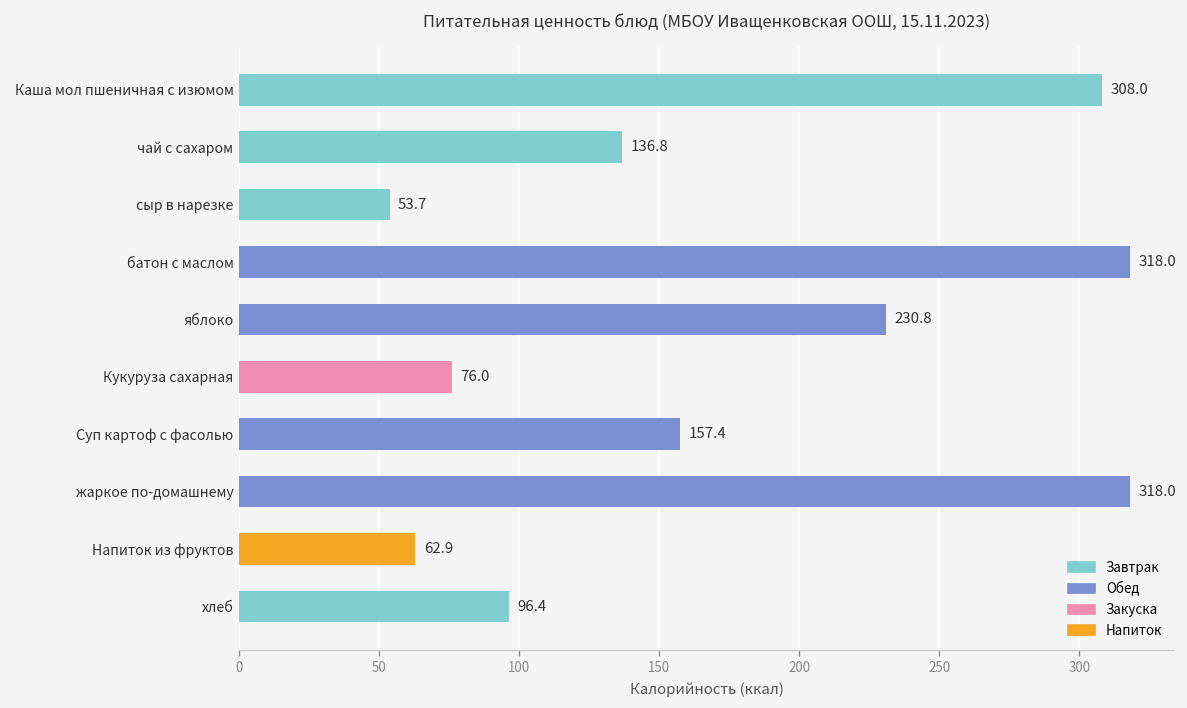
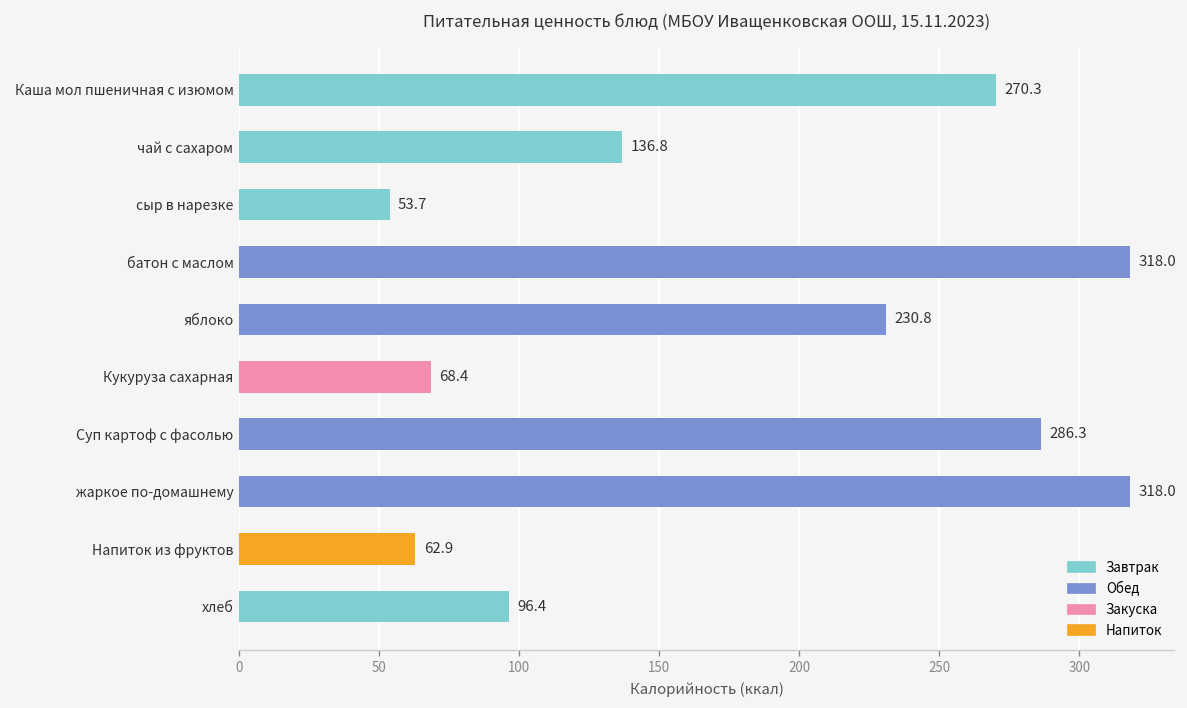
Каша мол пшеничная с изюмом: 308.0 -> 270.3
Кукуруза сахарная: 76.0 -> 68.4
Суп картоф с фасолью: 157.4 -> 286.3
